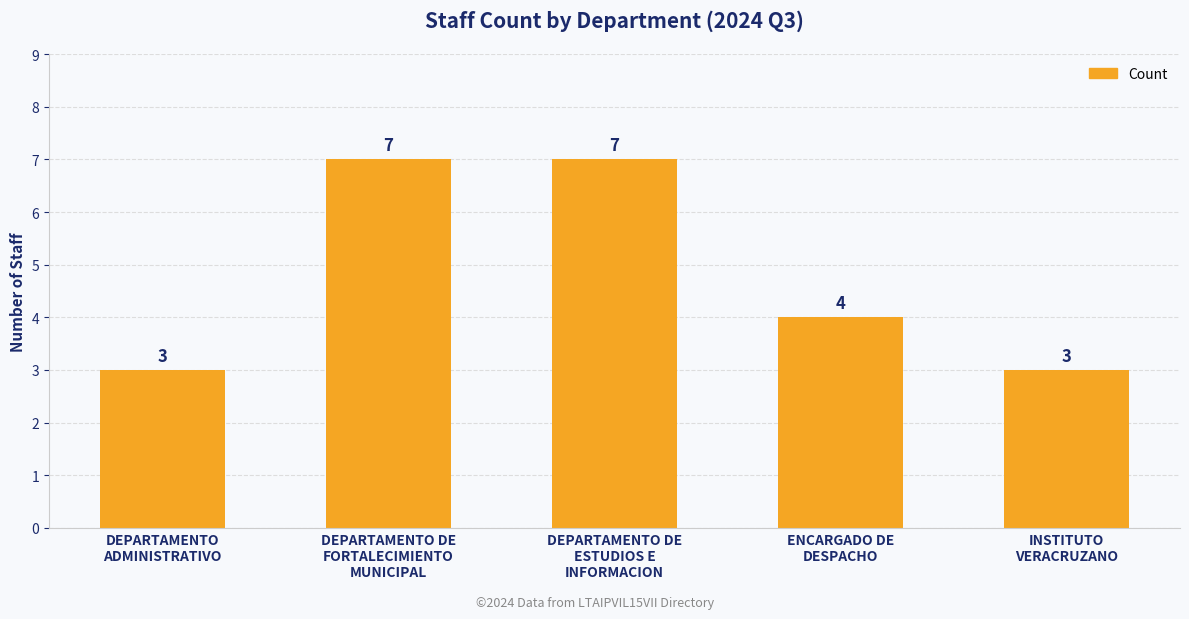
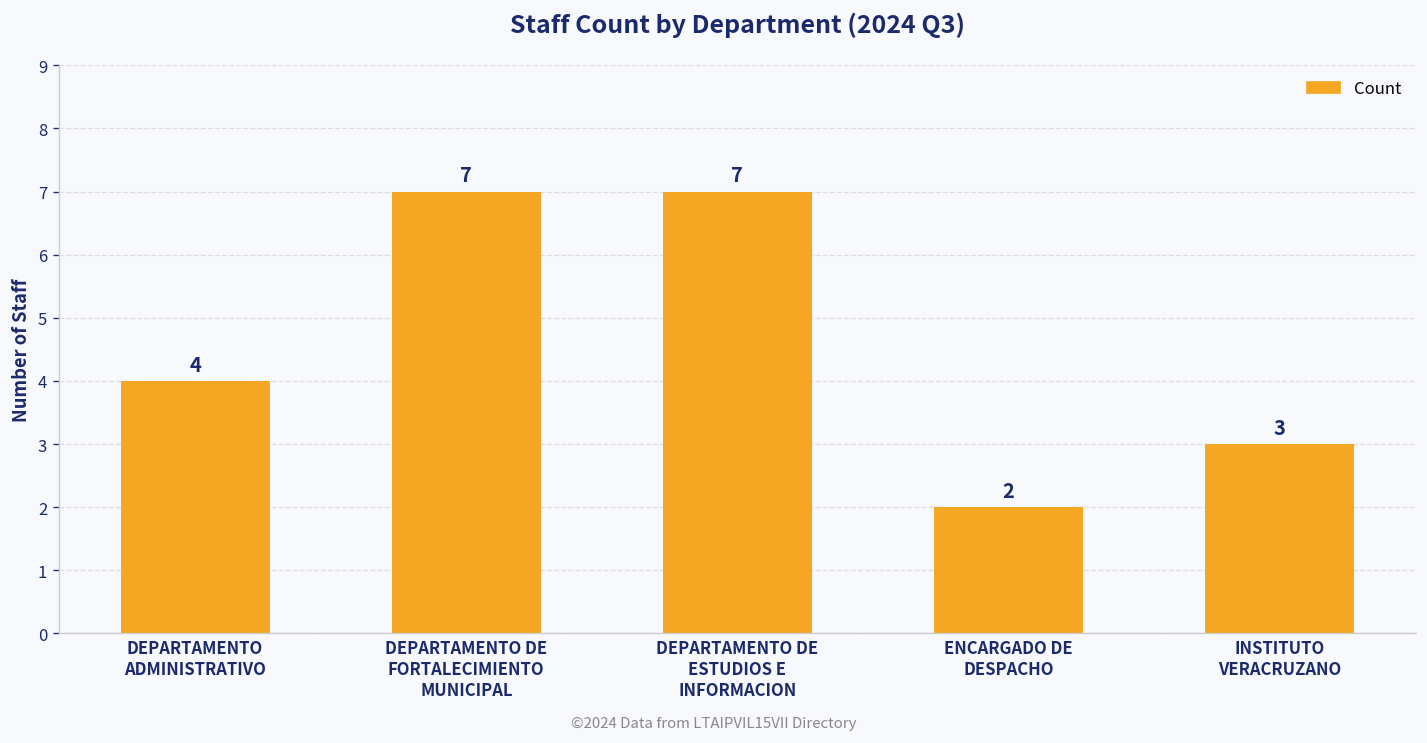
DEPARTAMENTO ADMINISTRATIVO: 3 -> 4
ENCARGADO DE DESPACHO: 4 -> 2
